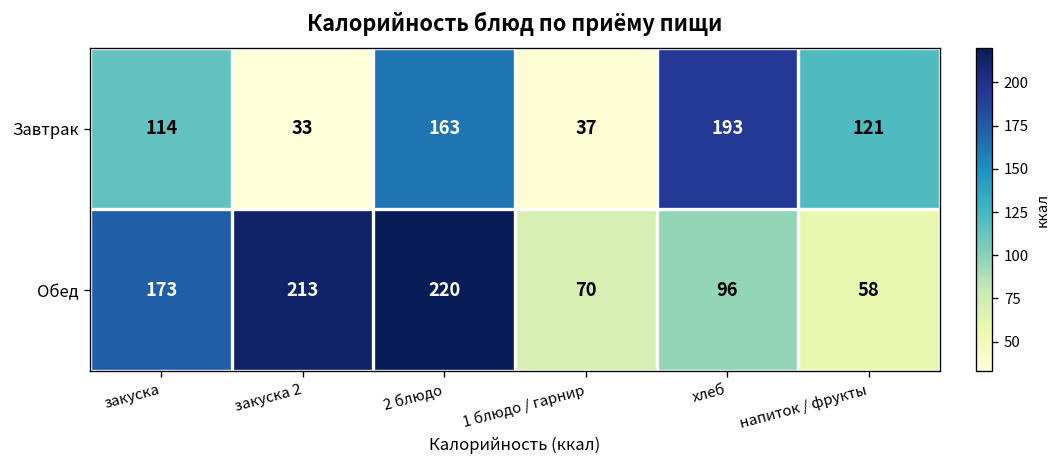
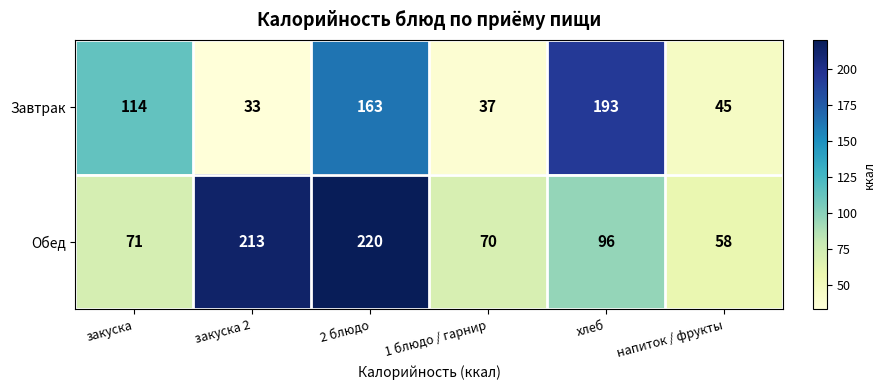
Завтрак, напиток / фрукты: 121 -> 45
Обед, закуска: 173 -> 71
